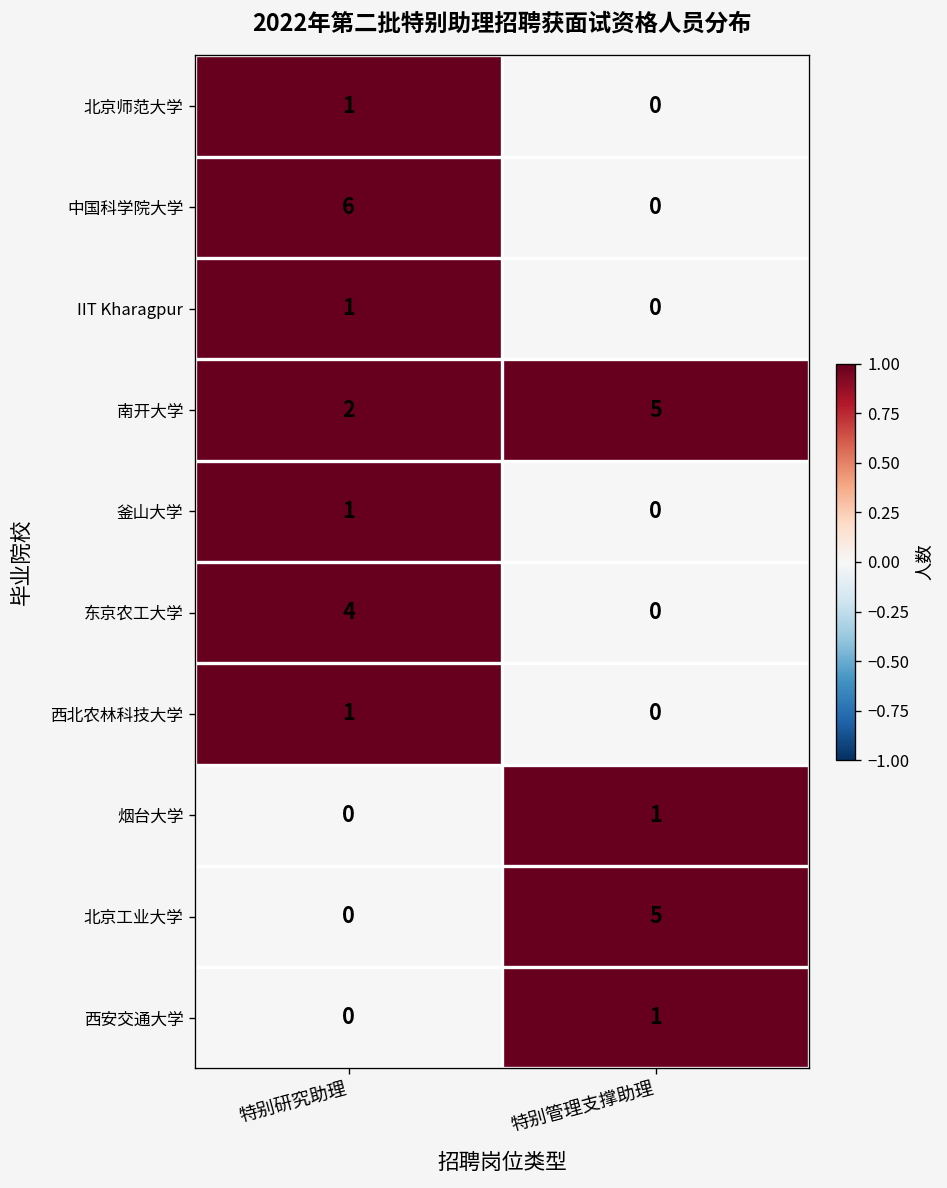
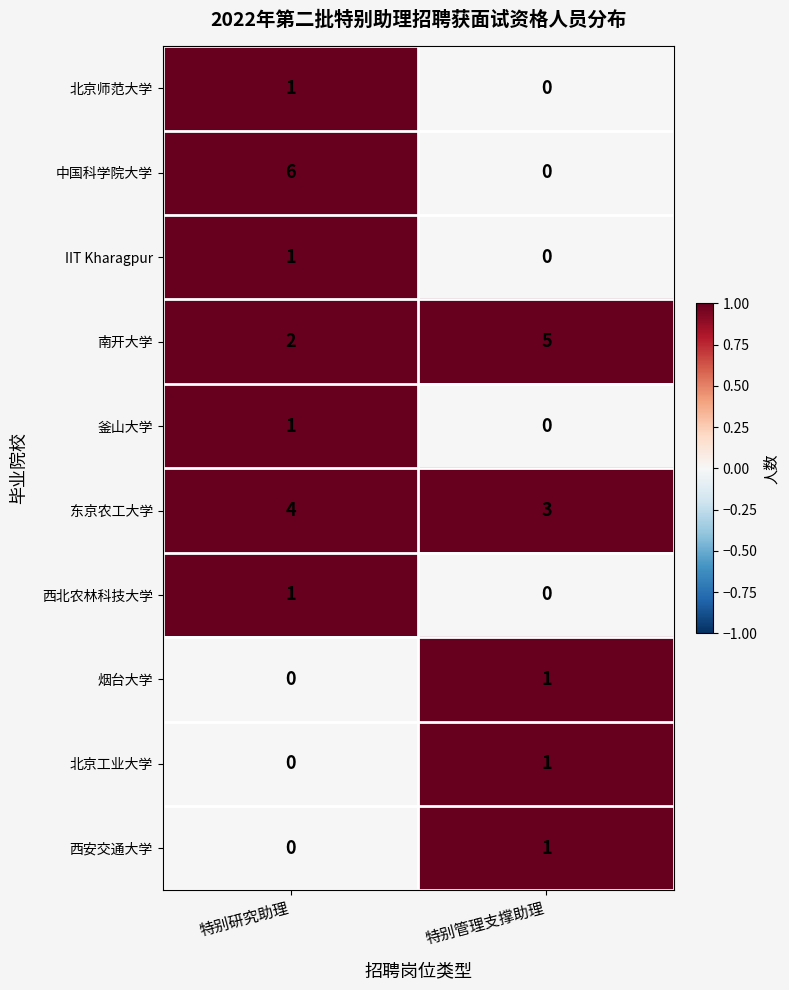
东京农工大学, 特别管理支撑助理: 0 -> 3
北京工业大学, 特别管理支撑助理: 5 -> 1
